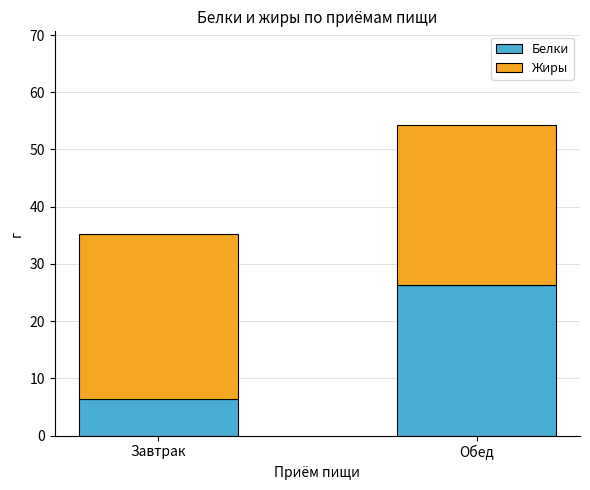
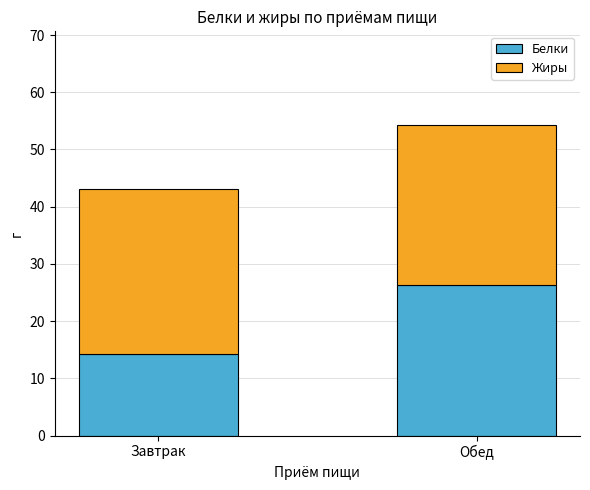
Белки, Завтрак: 6 -> 14
